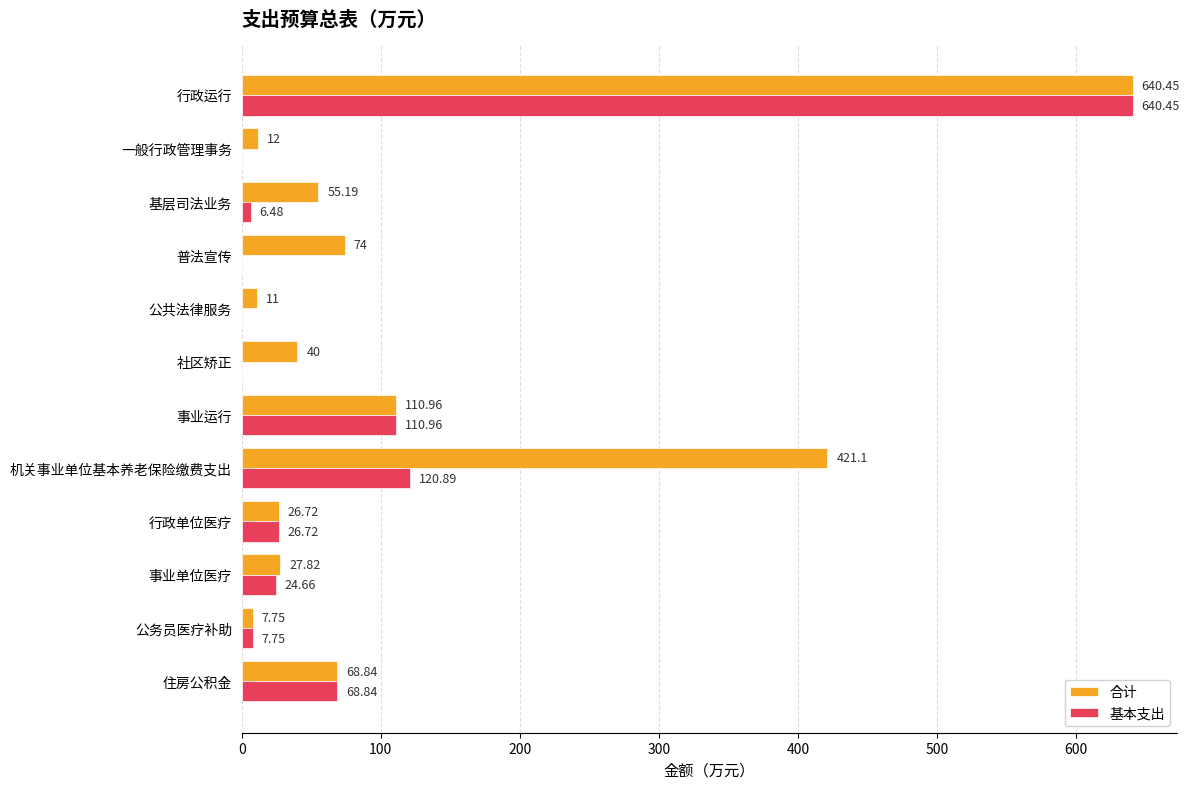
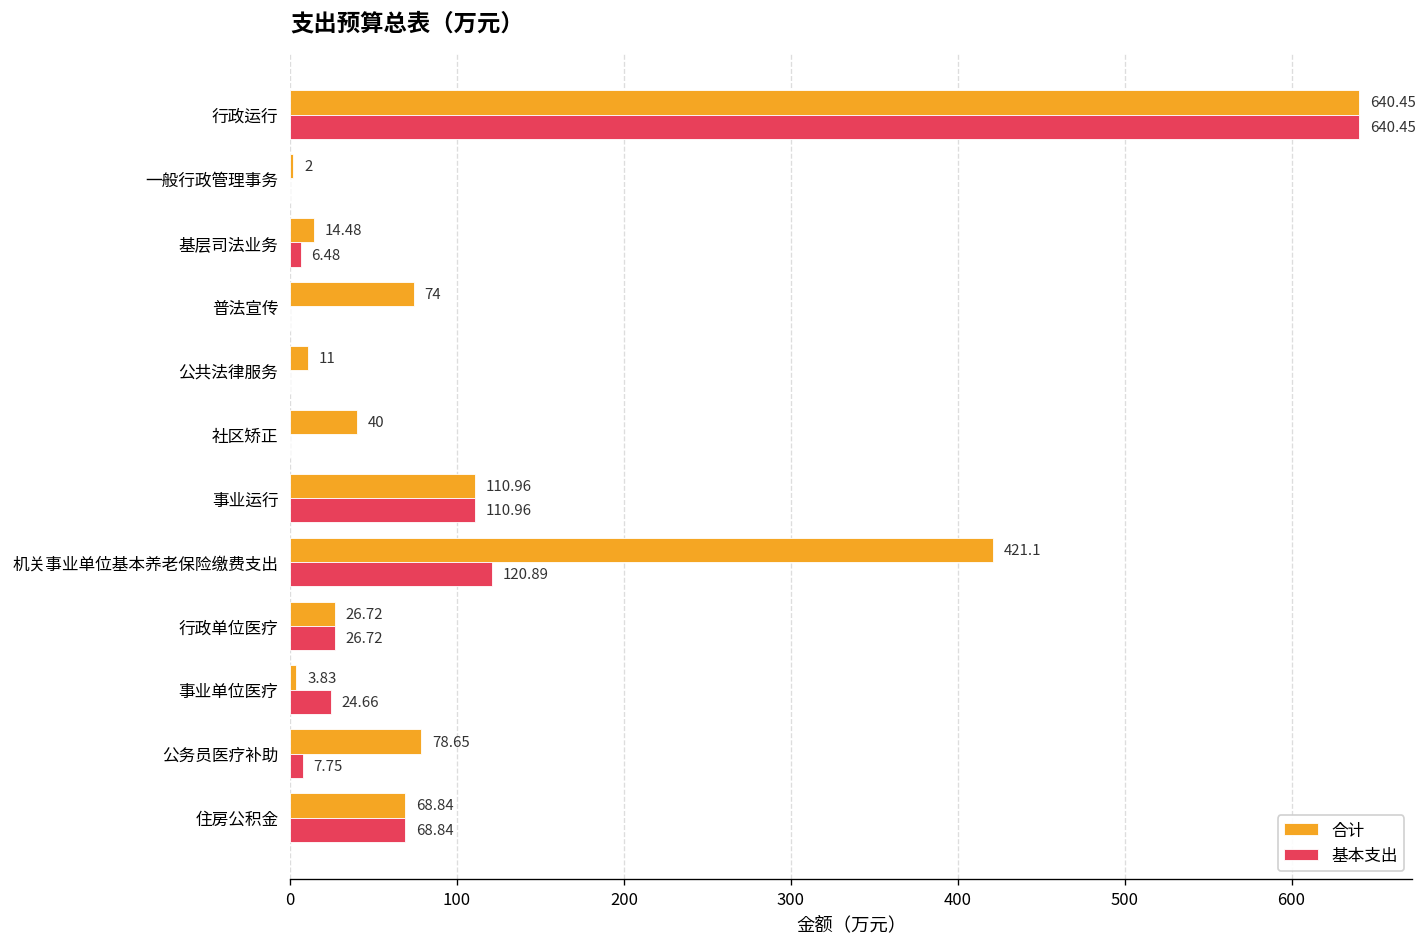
合计, 一般行政管理事务: 12 -> 2
合计, 基层司法业务: 55.19 -> 14.48
合计, 事业单位医疗: 27.82 -> 3.83
合计, 公务员医疗补助: 7.75 -> 78.65
